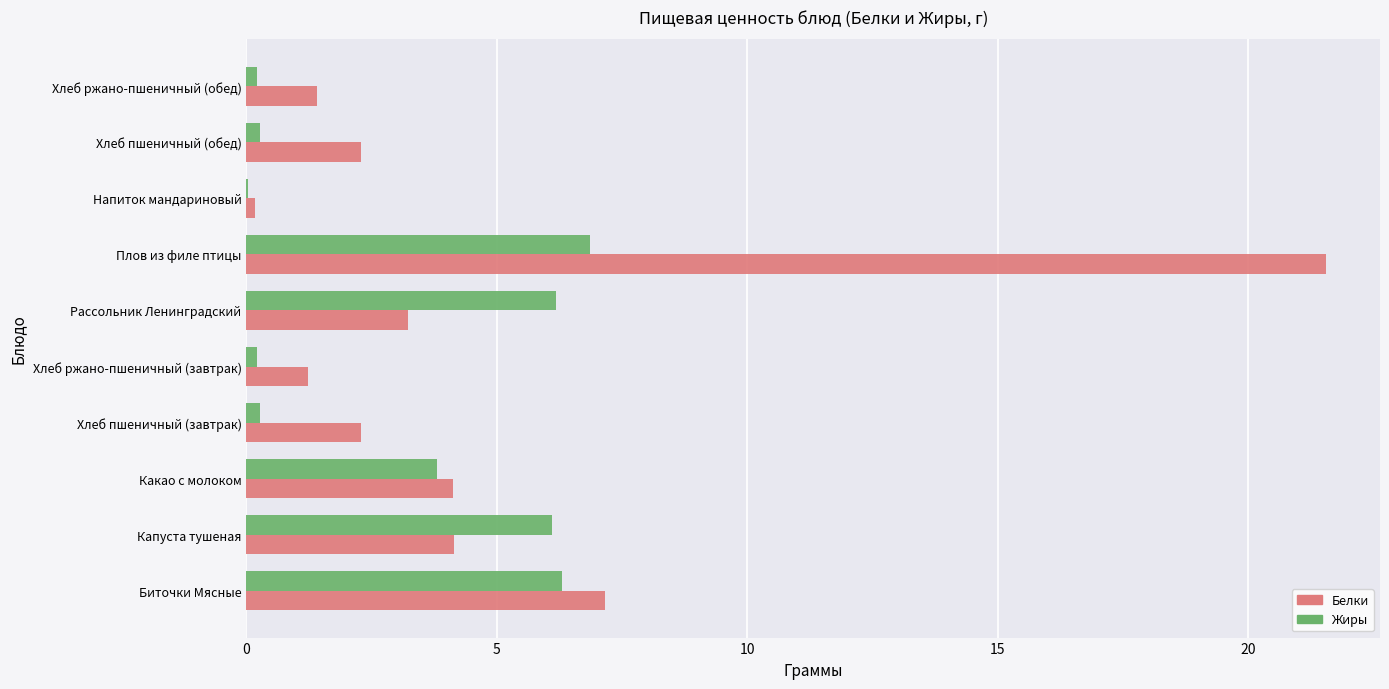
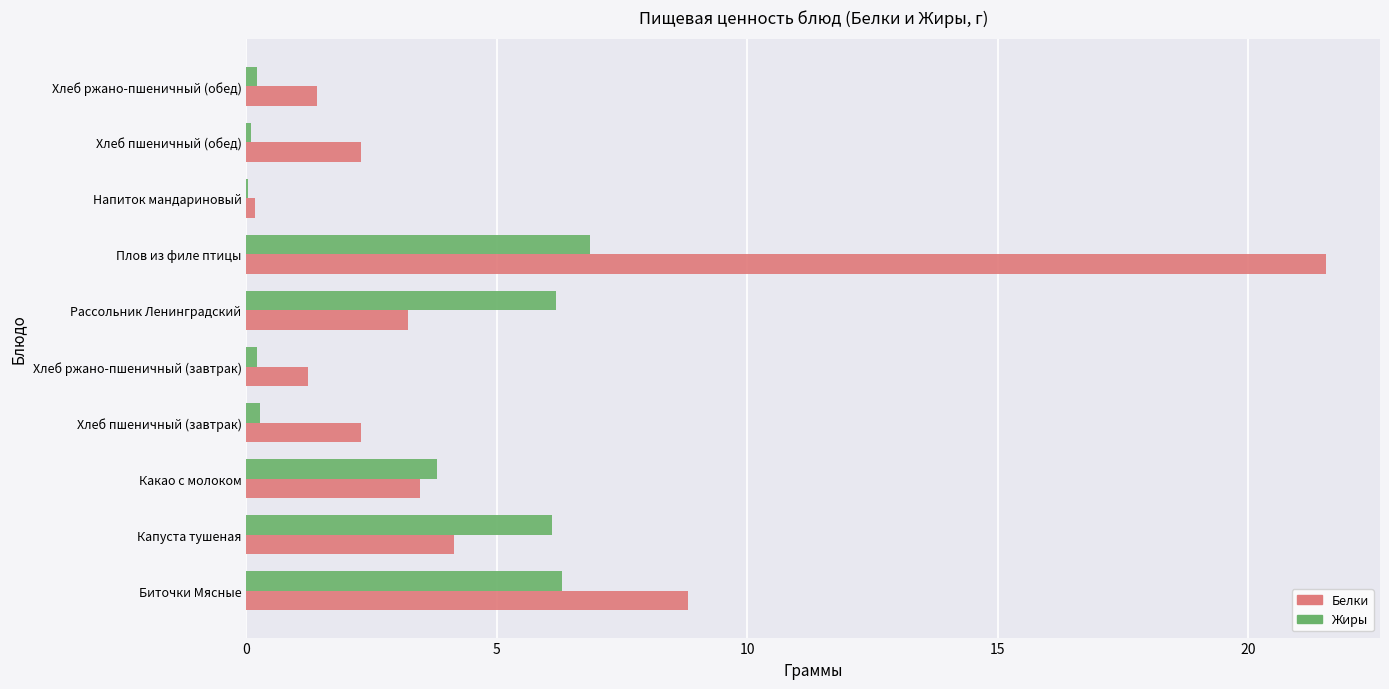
Жиры, Хлеб пшеничный (обед): 0.3 -> 0.1
Белки, Какао с молоком: 4.1 -> 3.5
Белки, Биточки Мясные: 7.2 -> 8.8
